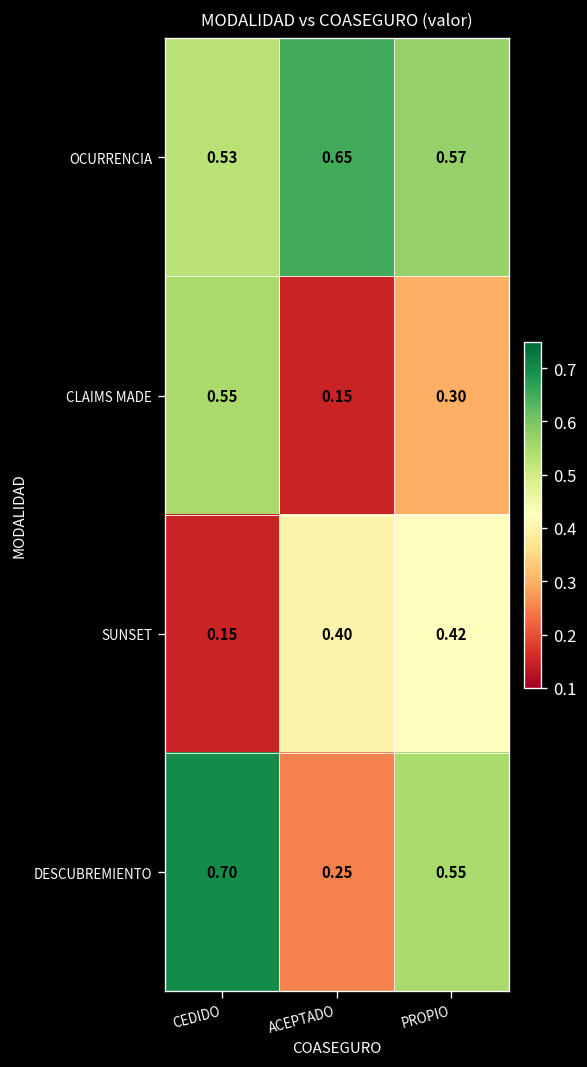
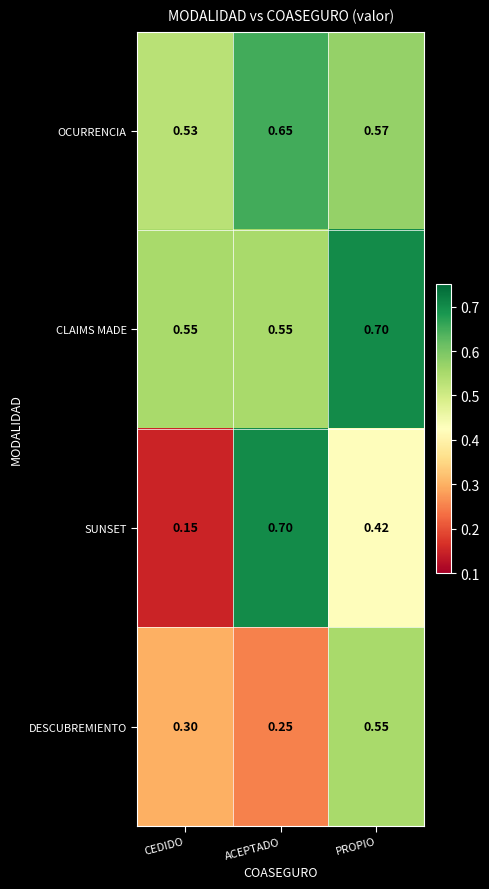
CLAIMS MADE, ACEPTADO: 0.15 -> 0.55
CLAIMS MADE, PROPIO: 0.30 -> 0.70
SUNSET, ACEPTADO: 0.40 -> 0.70
DESCUBREMIENTO, CEDIDO: 0.70 -> 0.30
